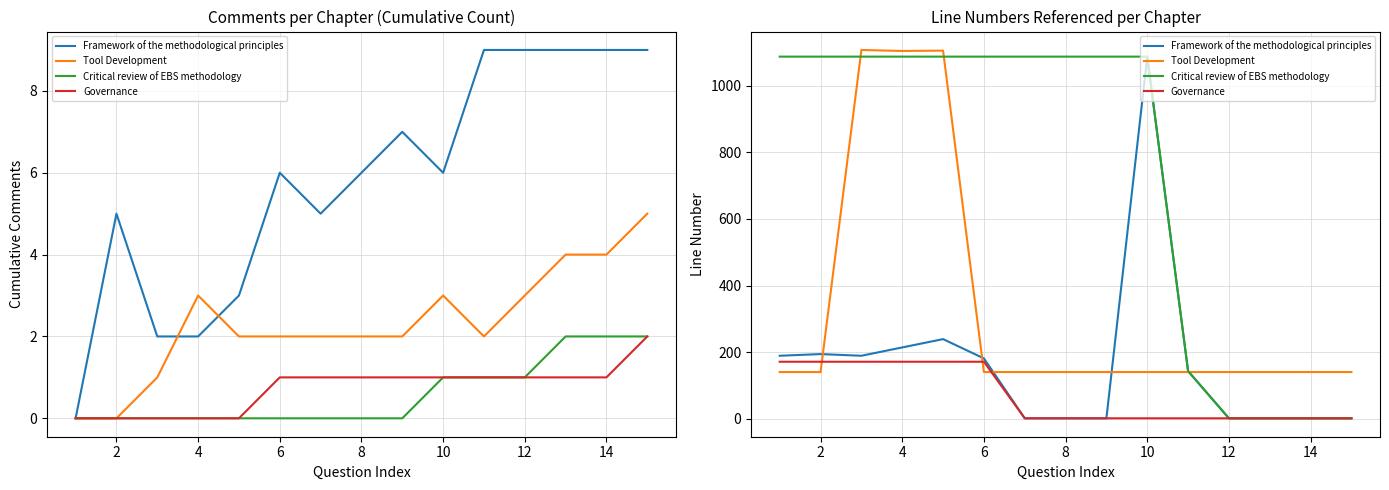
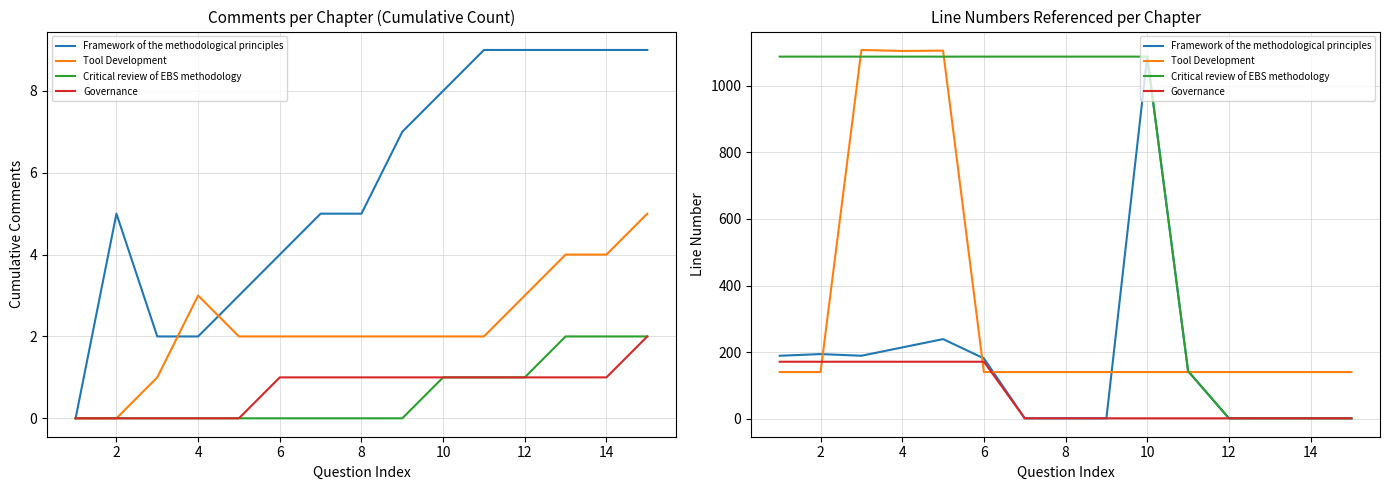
Comments per Chapter (Cumulative Count), Framework of the methodological principles, 6: 6 -> 4
Comments per Chapter (Cumulative Count), Framework of the methodological principles, 8: 6 -> 5
Comments per Chapter (Cumulative Count), Framework of the methodological principles, 10: 6 -> 8
Comments per Chapter (Cumulative Count), Tool Development, 10: 3 -> 2
